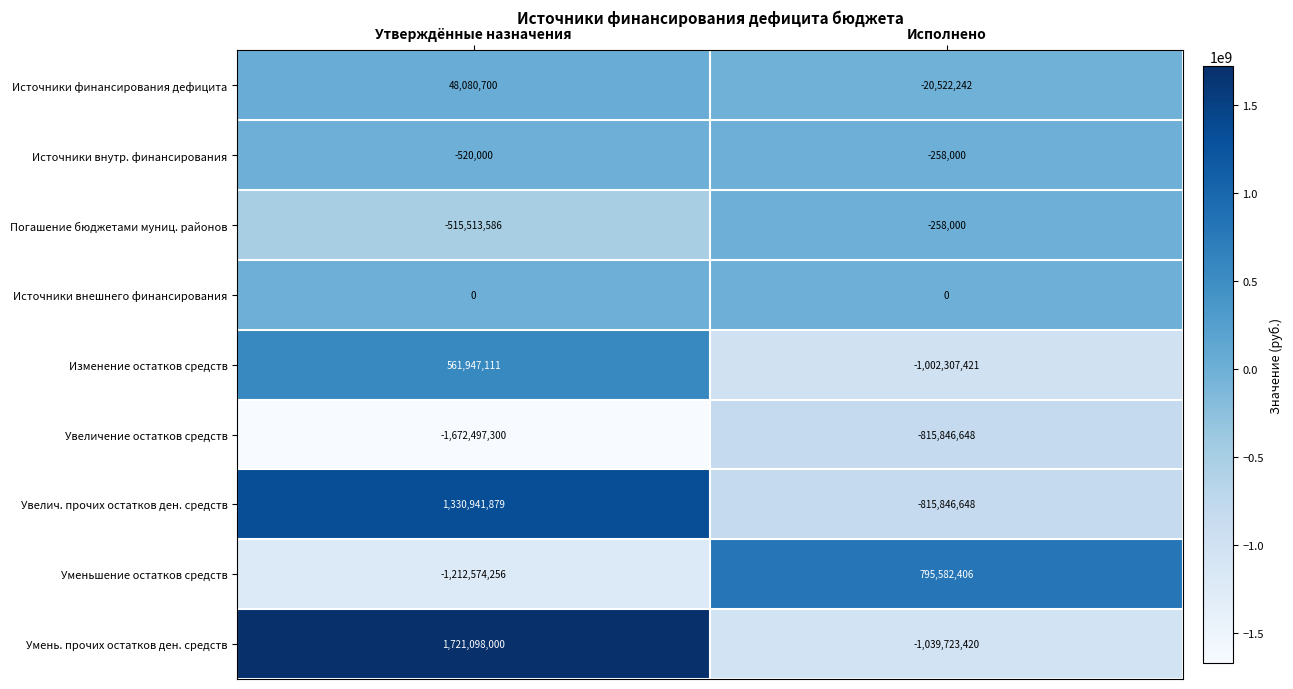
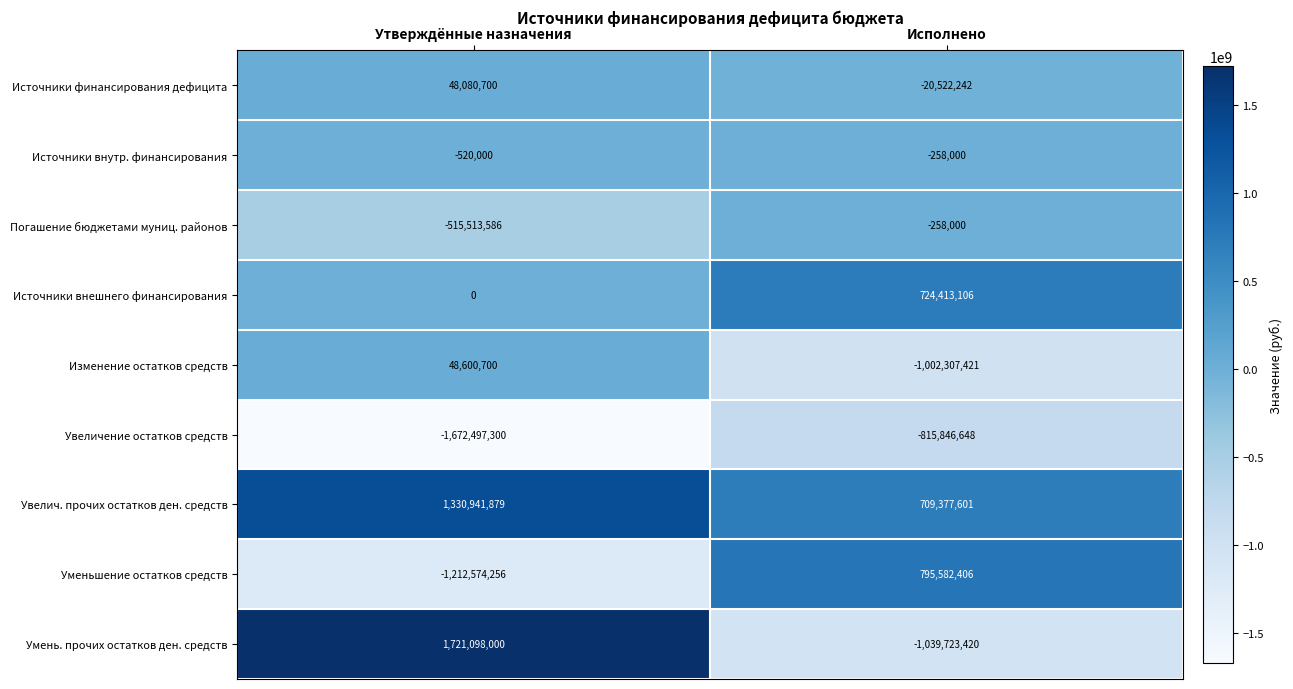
Источники внешнего финансирования, Исполнено: 0 -> 724,413,106
Изменение остатков средств, Утверждённые назначения: 561,947,111 -> 48,600,700
Увелич. прочих остатков ден. средств, Исполнено: -815,846,648 -> 709,377,601
